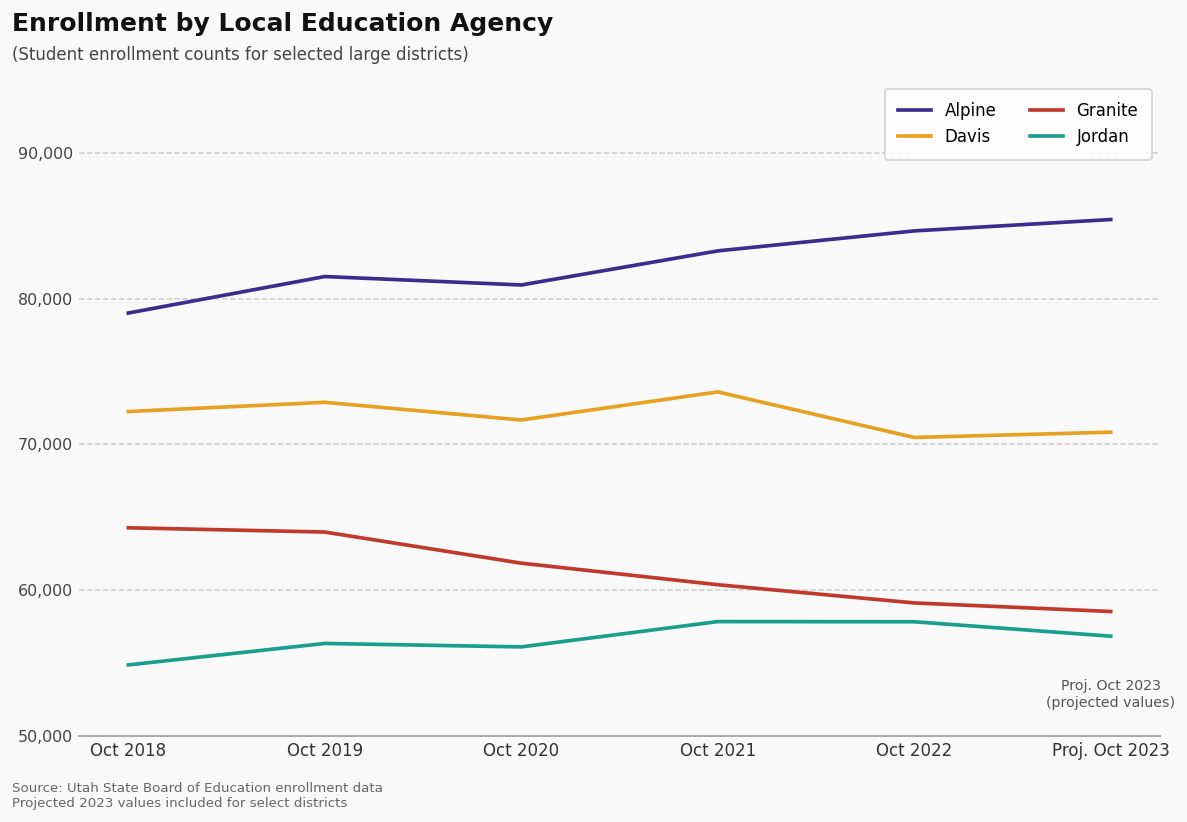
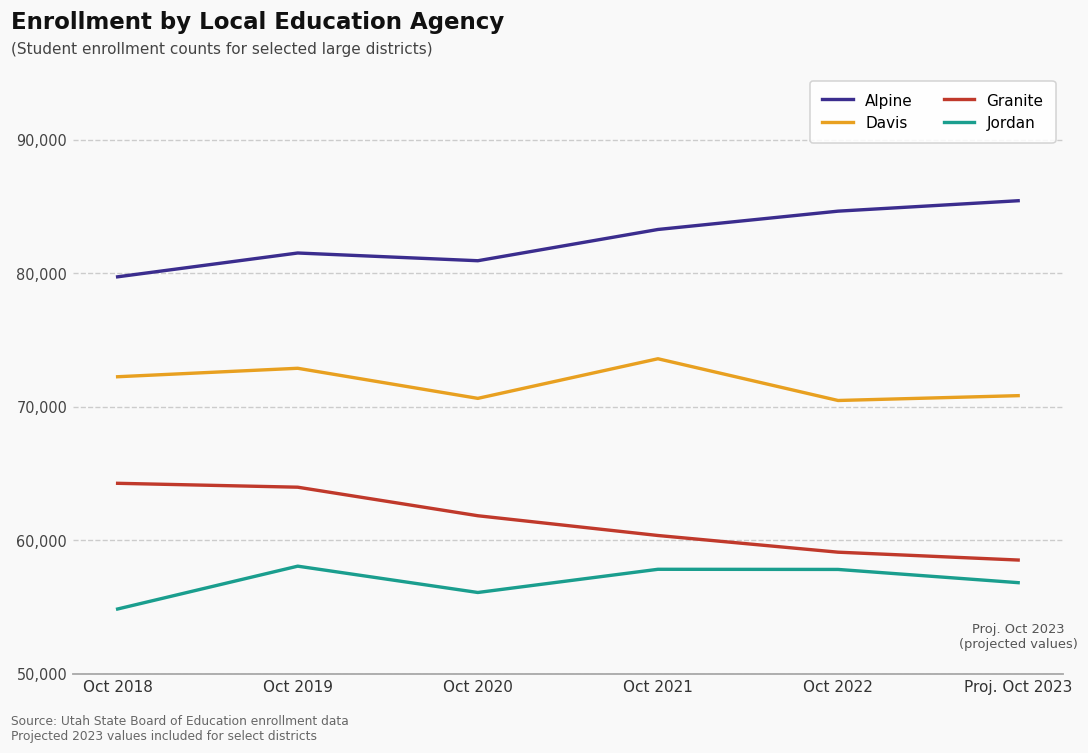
Alpine, Oct 2018: 79,000 -> 79,700
Jordan, Oct 2019: 56,300 -> 58,100
Davis, Oct 2020: 71,700 -> 70,600
